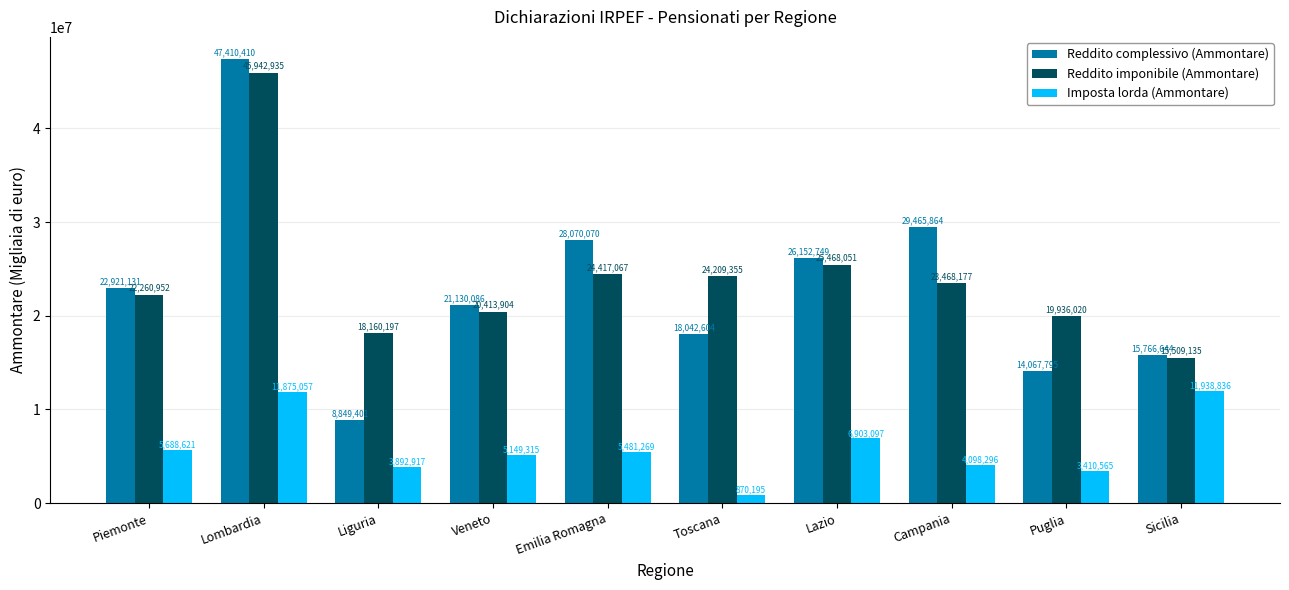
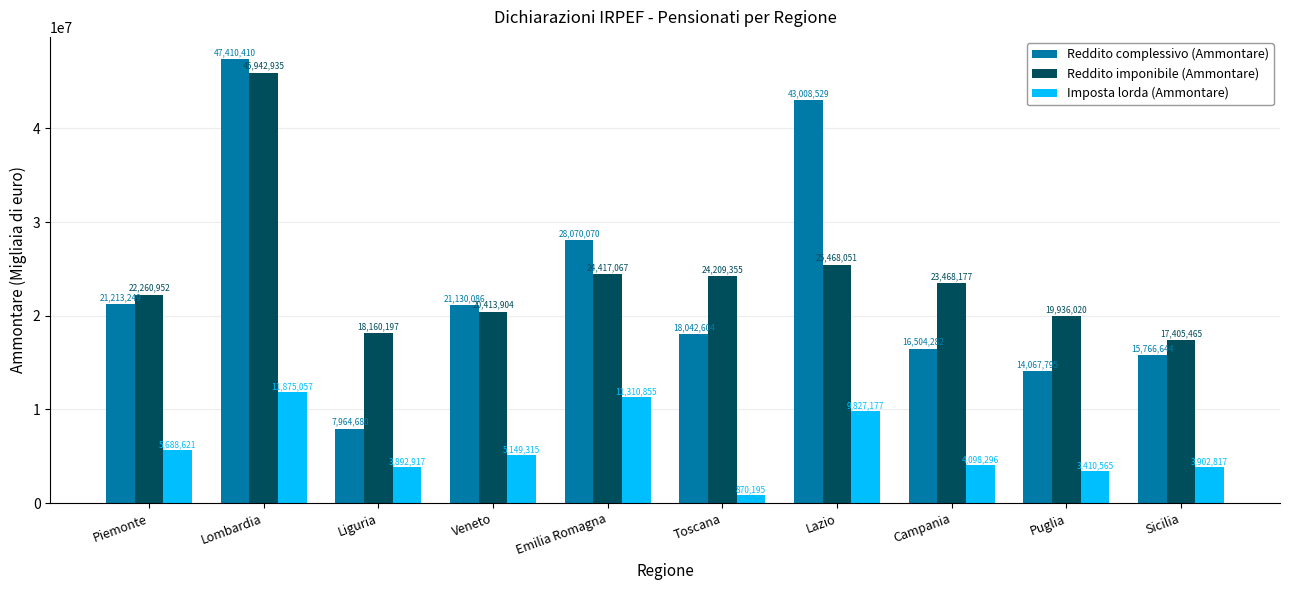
Reddito complessivo (Ammontare), Piemonte: 22,921,131 -> 21,213,249
Reddito complessivo (Ammontare), Liguria: 8,849,401 -> 7,964,680
Imposta lorda (Ammontare), Emilia Romagna: 5,481,269 -> 11,310,855
Reddito complessivo (Ammontare), Lazio: 26,152,749 -> 43,008,529
Imposta lorda (Ammontare), Lazio: 6,903,097 -> 9,827,177
Reddito complessivo (Ammontare), Campania: 29,465,864 -> 16,504,282
Reddito imponibile (Ammontare), Sicilia: 15,509,135 -> 17,405,465
Imposta lorda (Ammontare), Sicilia: 11,938,836 -> 3,902,817
